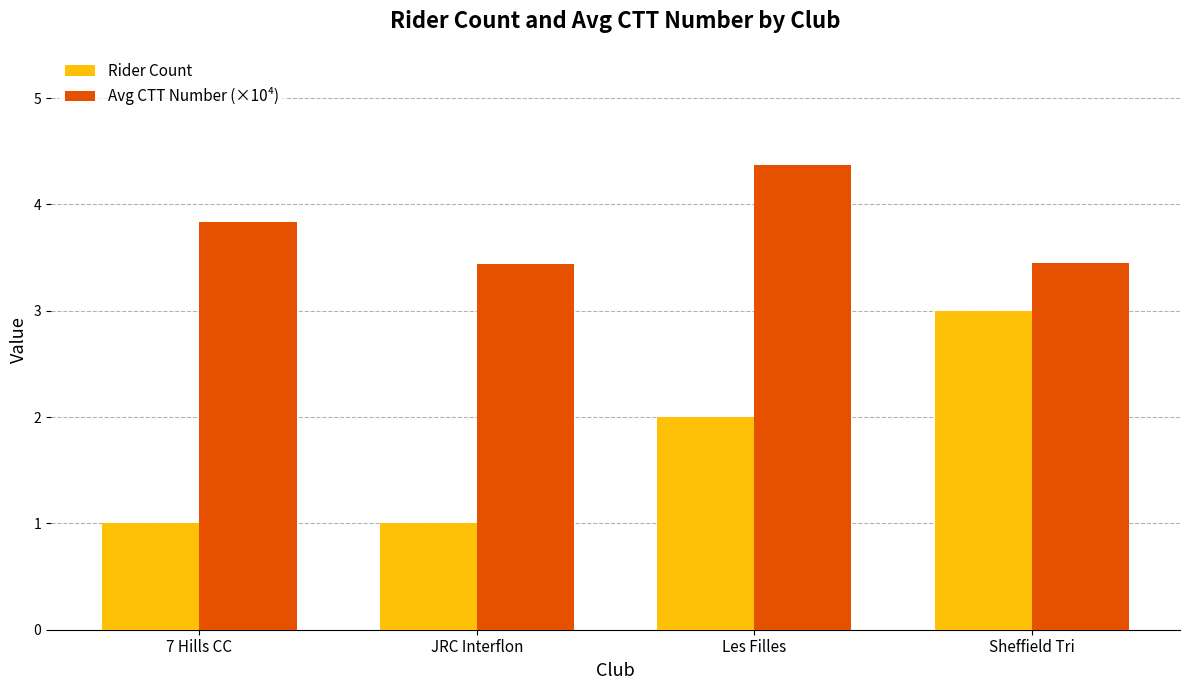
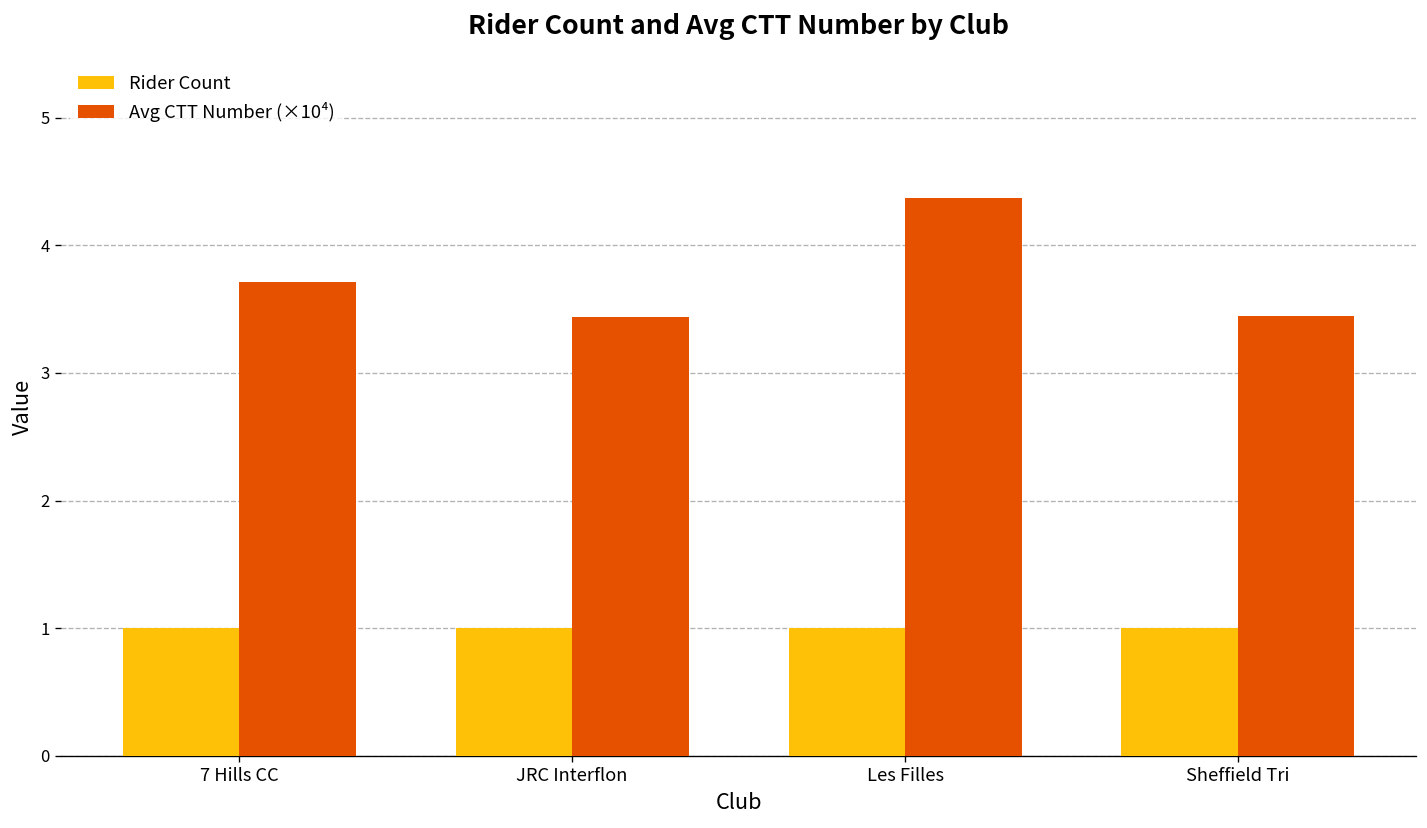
Avg CTT Number (×10⁴), 7 Hills CC: 3.83 -> 3.72
Rider Count, Les Filles: 2 -> 1
Rider Count, Sheffield Tri: 3 -> 1
